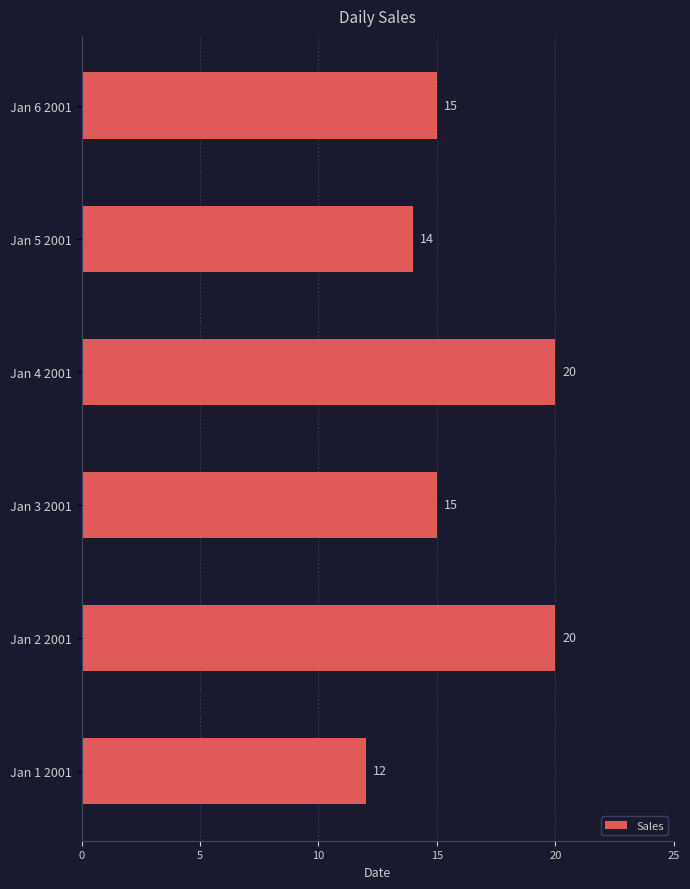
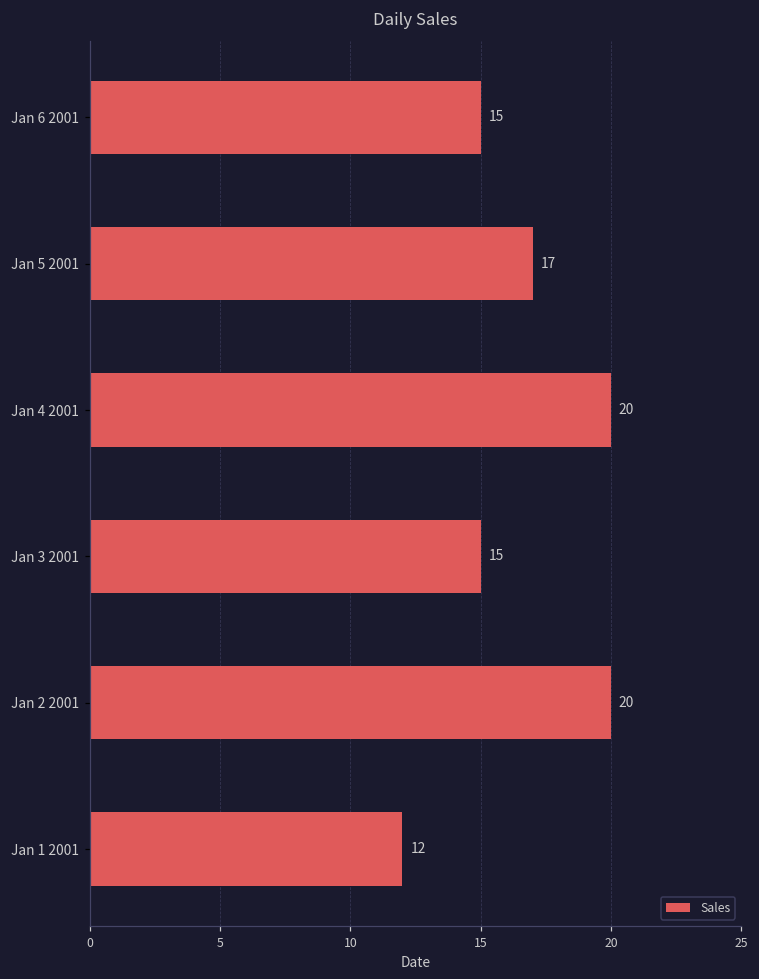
Jan 5 2001: 14 -> 17
